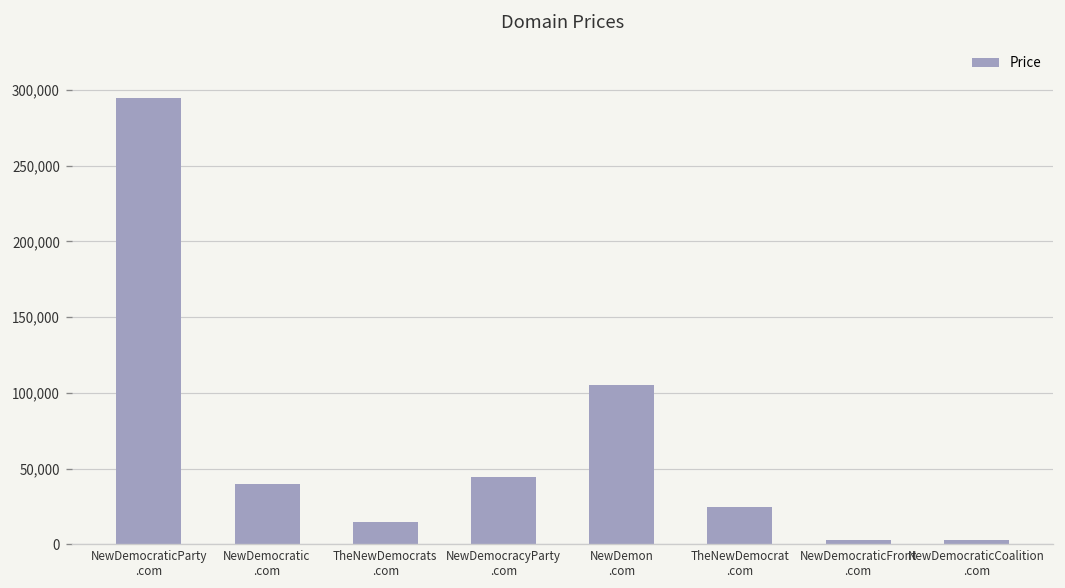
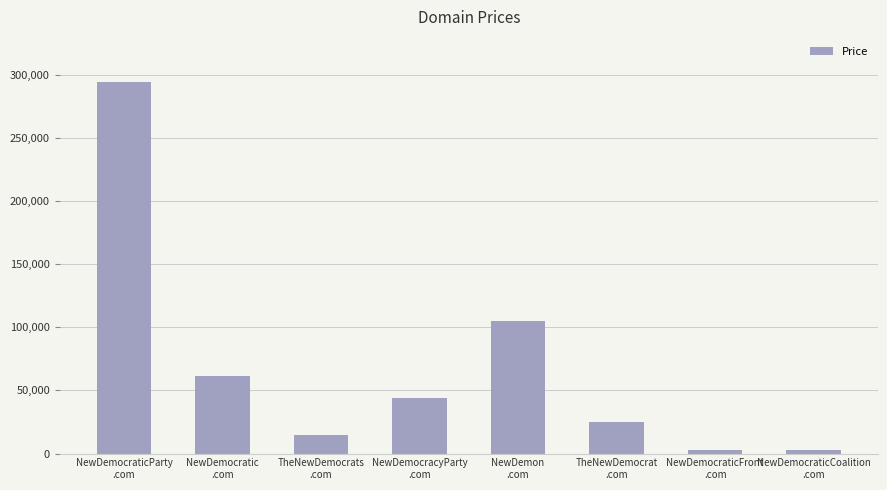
NewDemocratic .com: 40,000 -> 62,000
